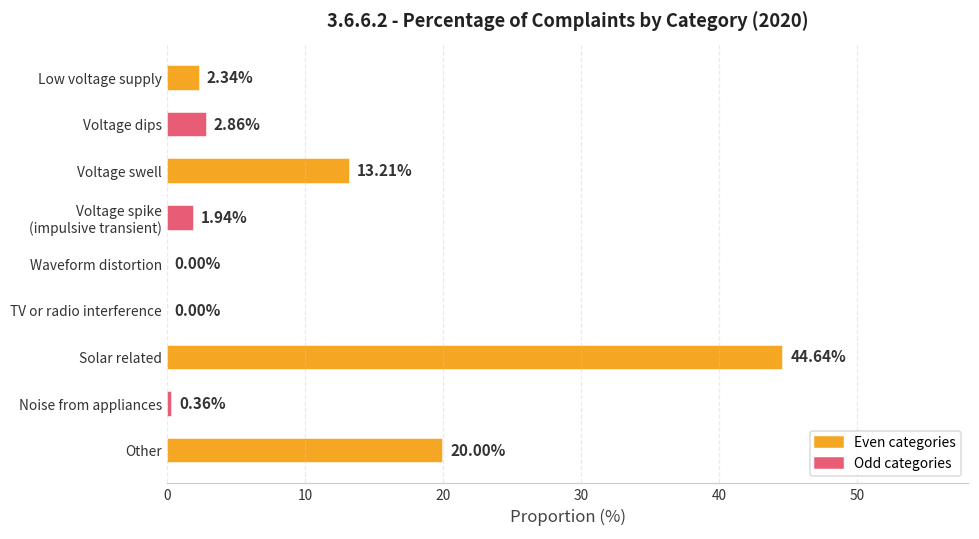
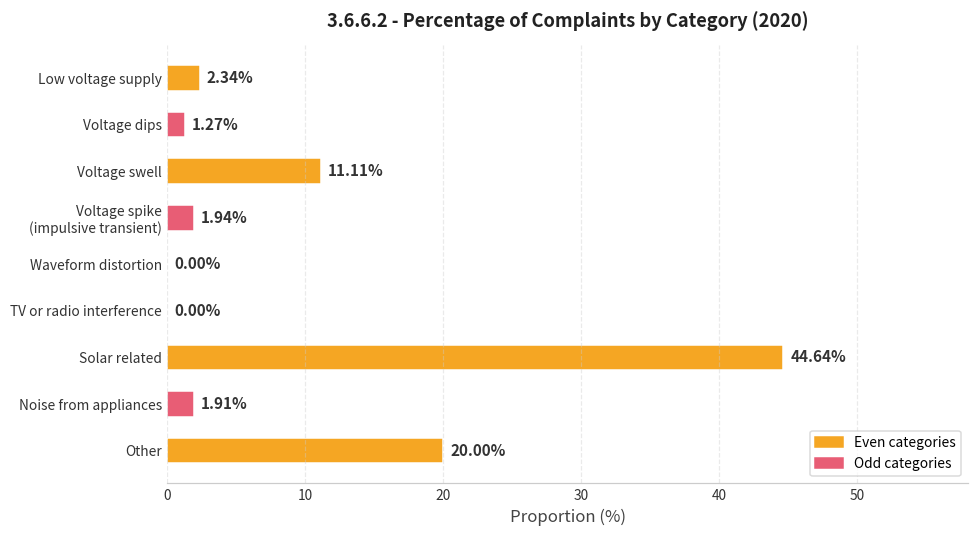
Voltage dips: 2.86% -> 1.27%
Voltage swell: 13.21% -> 11.11%
Noise from appliances: 0.36% -> 1.91%
